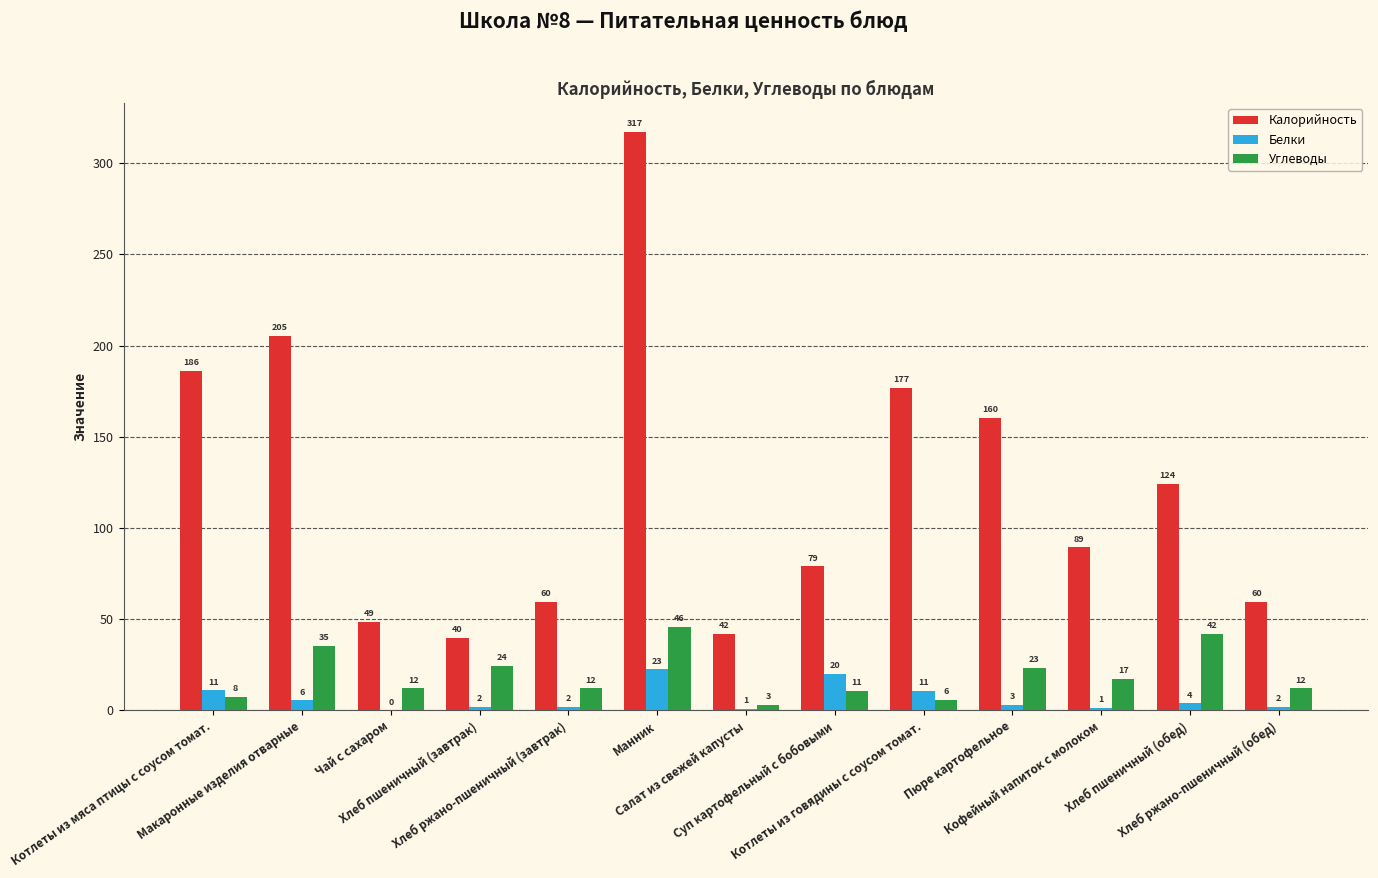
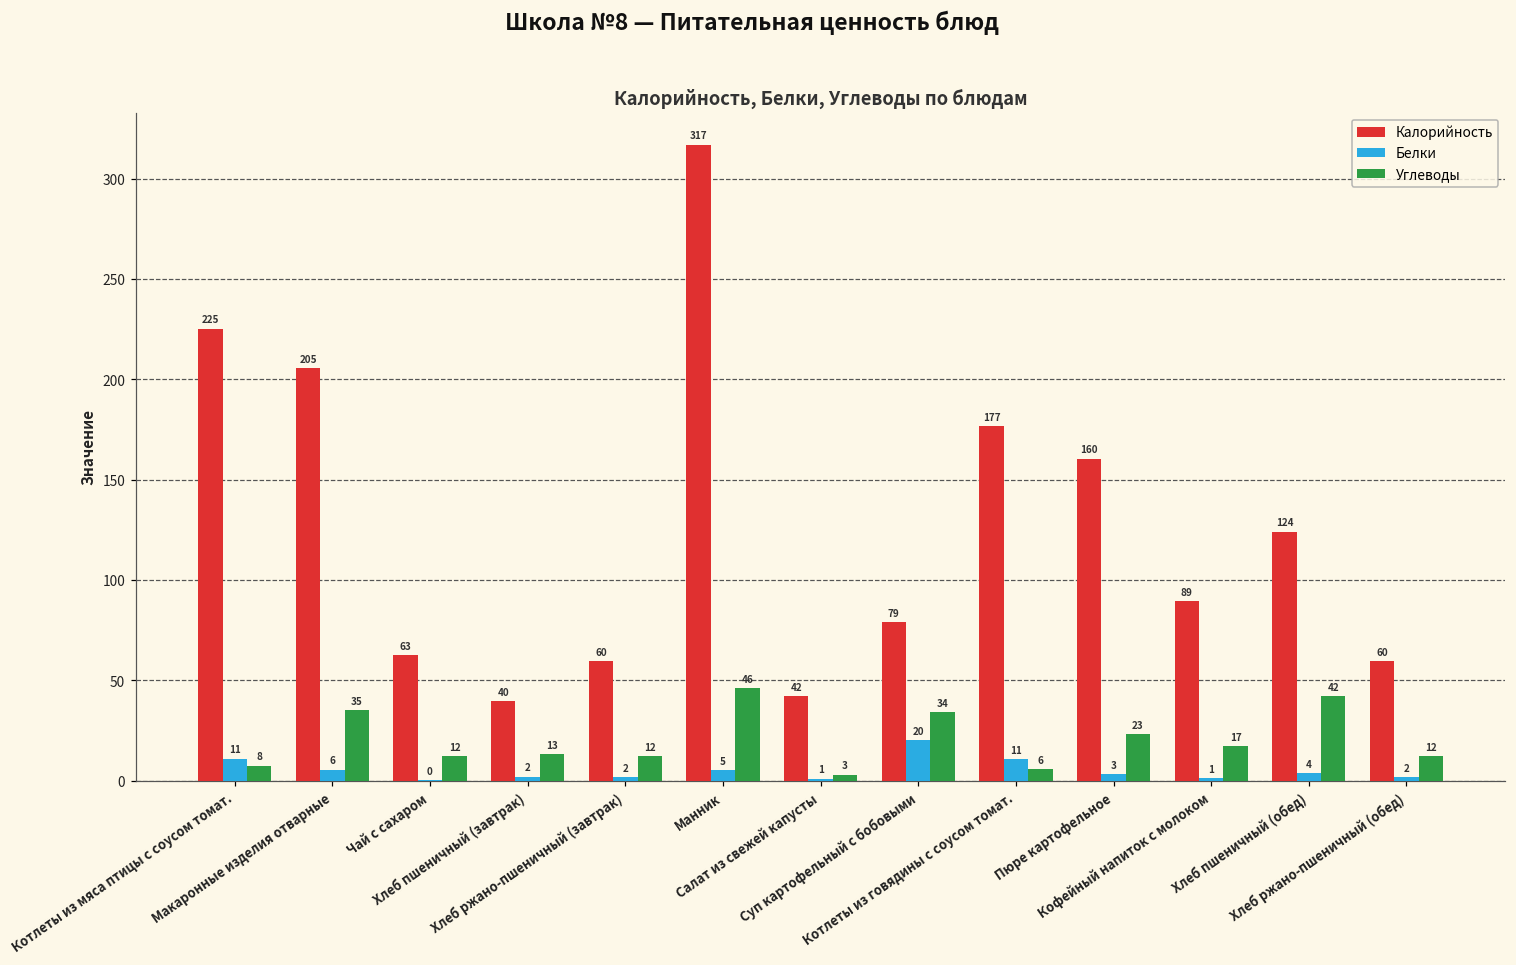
Калорийность, Котлеты из мяса птицы с соусом томат.: 186 -> 225
Калорийность, Чай с сахаром: 49 -> 63
Углеводы, Хлеб пшеничный (завтрак): 24 -> 13
Белки, Манник: 23 -> 5
Углеводы, Суп картофельный с бобовыми: 11 -> 34
